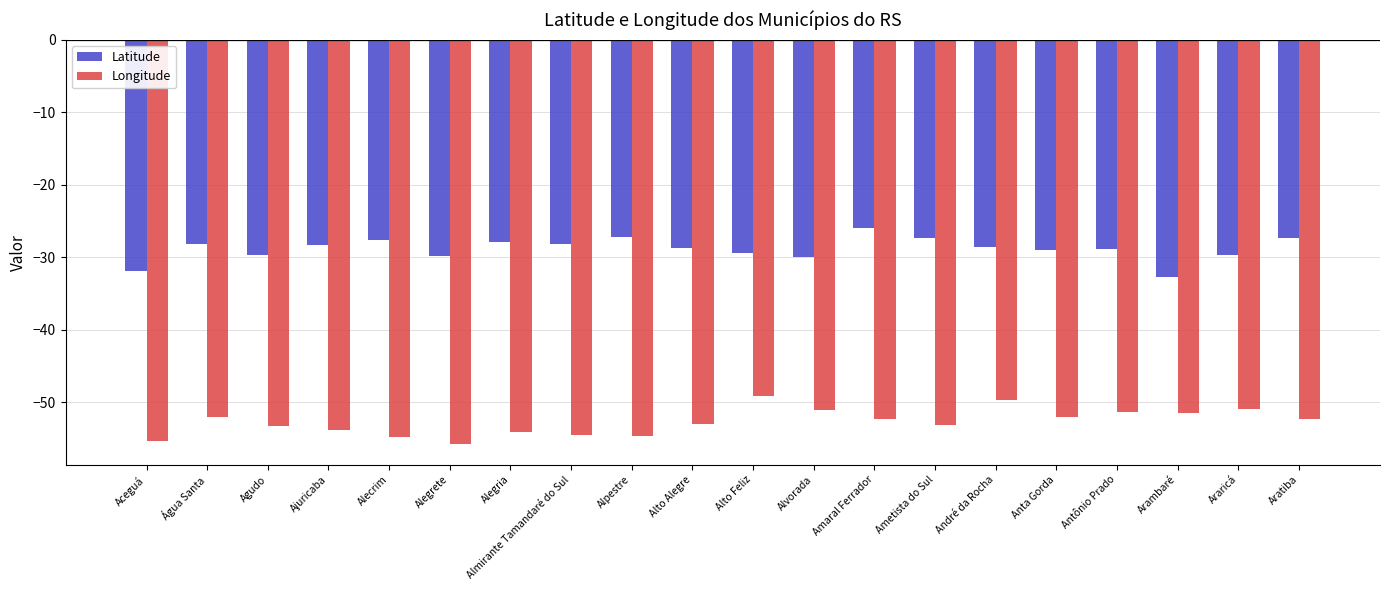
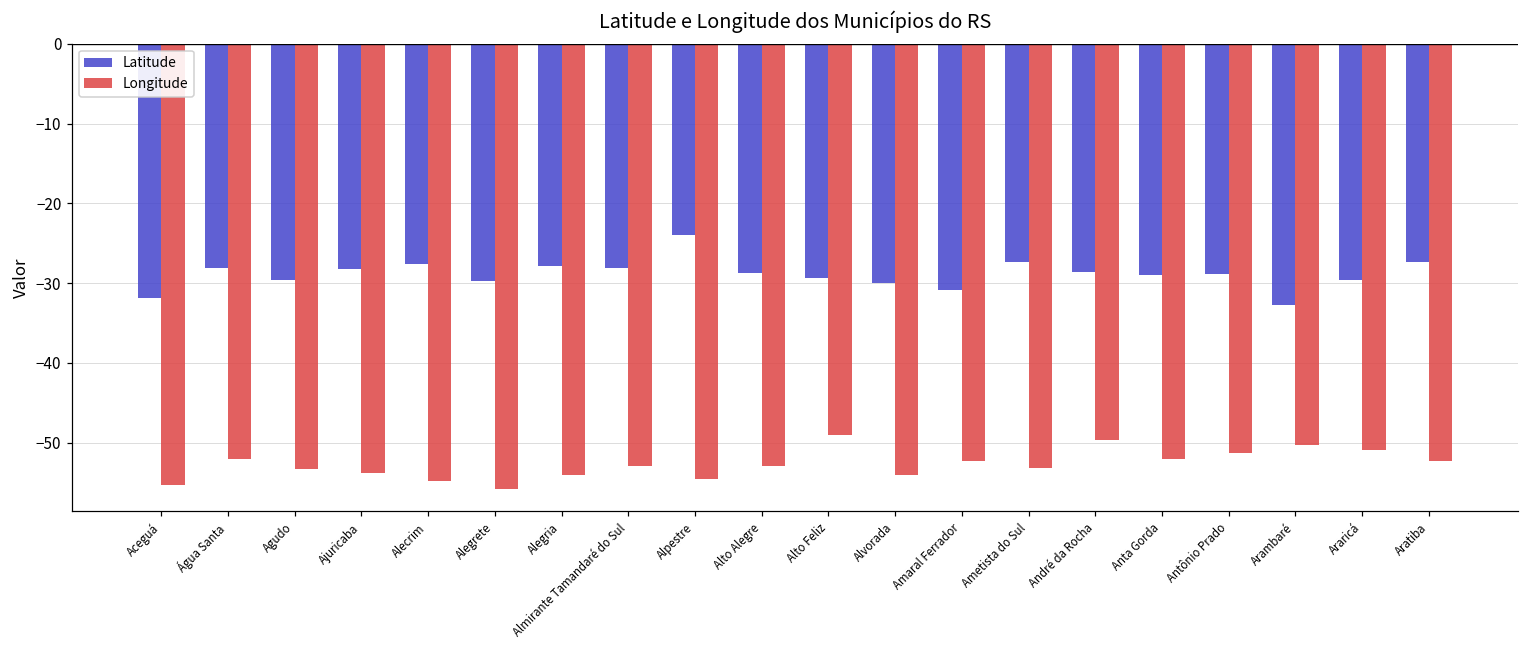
Longitude, Almirante Tamandaré do Sul: -54 -> -53
Latitude, Alpestre: -27 -> -24
Longitude, Alvorada: -51 -> -54
Latitude, Amaral Ferrador: -26 -> -31
Longitude, Arambaré: -52 -> -50
